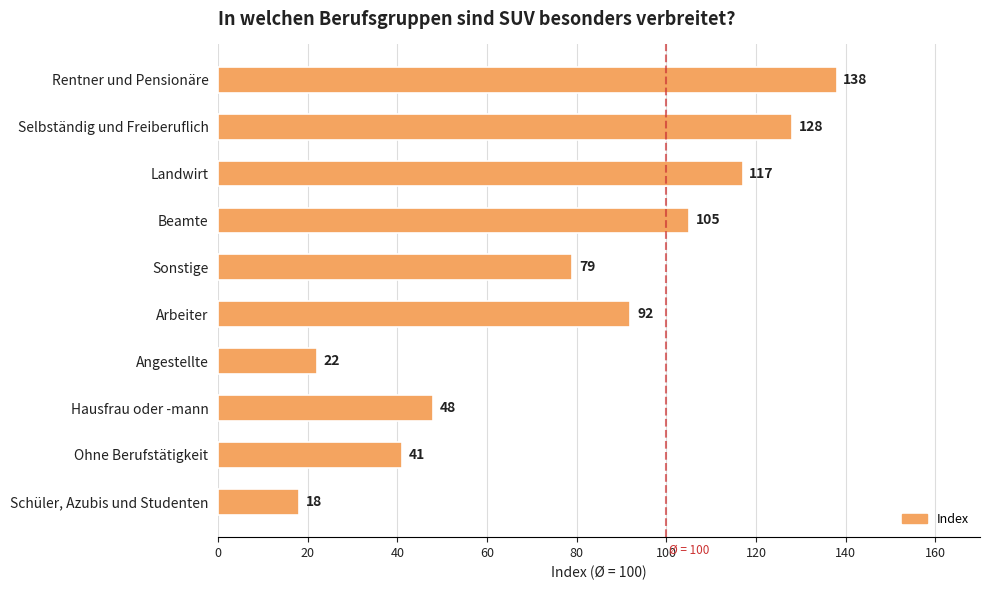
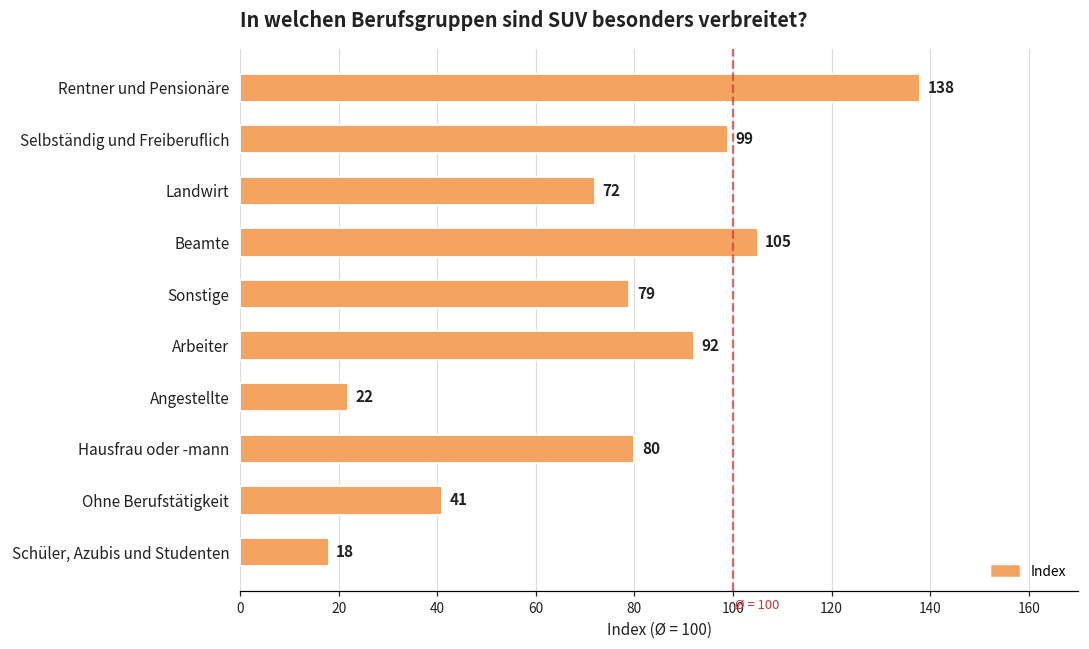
Selbständig und Freiberuflich: 128 -> 99
Landwirt: 117 -> 72
Hausfrau oder -mann: 48 -> 80
